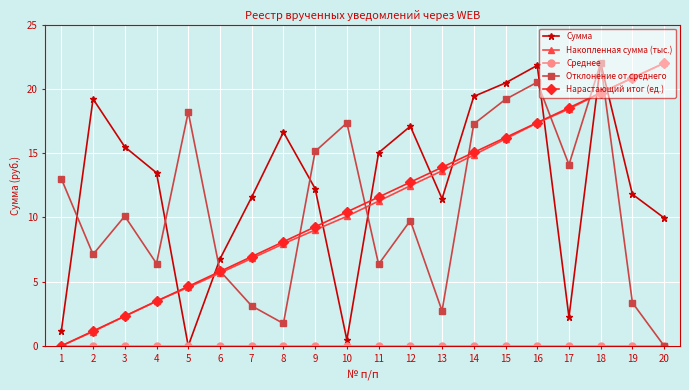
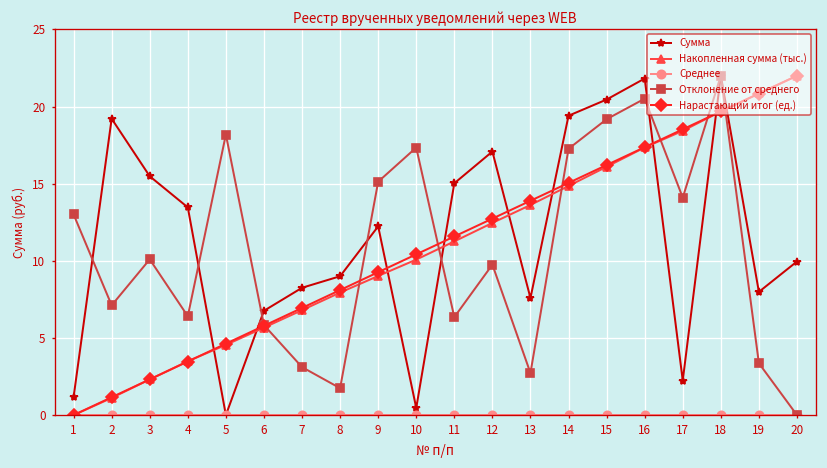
Сумма, 7: 11.6 -> 8.3
Сумма, 8: 16.6 -> 9.0
Сумма, 13: 11.4 -> 7.6
Сумма, 19: 11.8 -> 8.0
